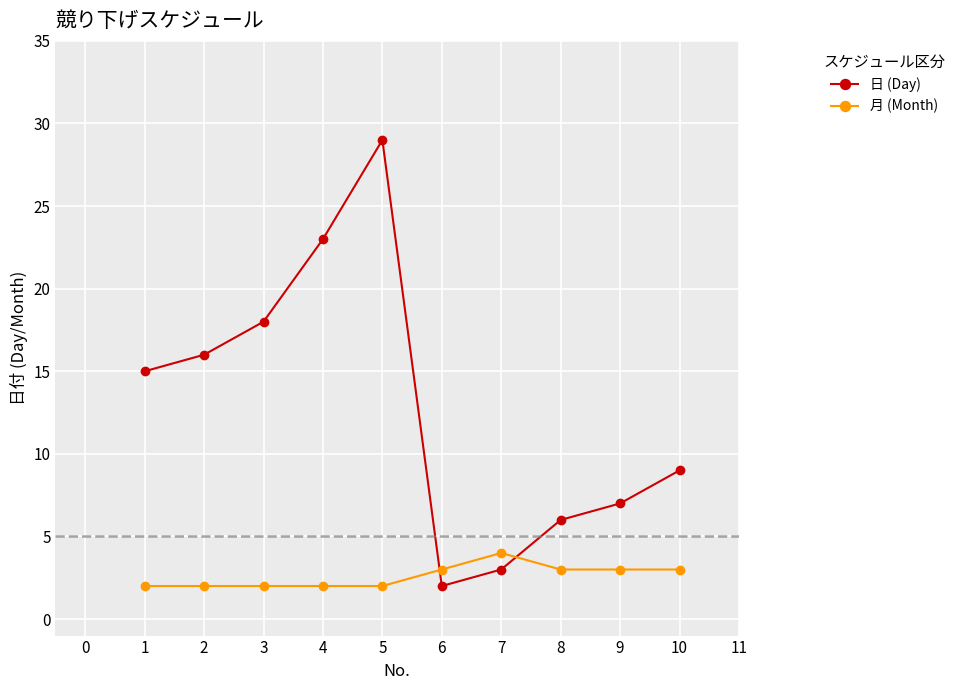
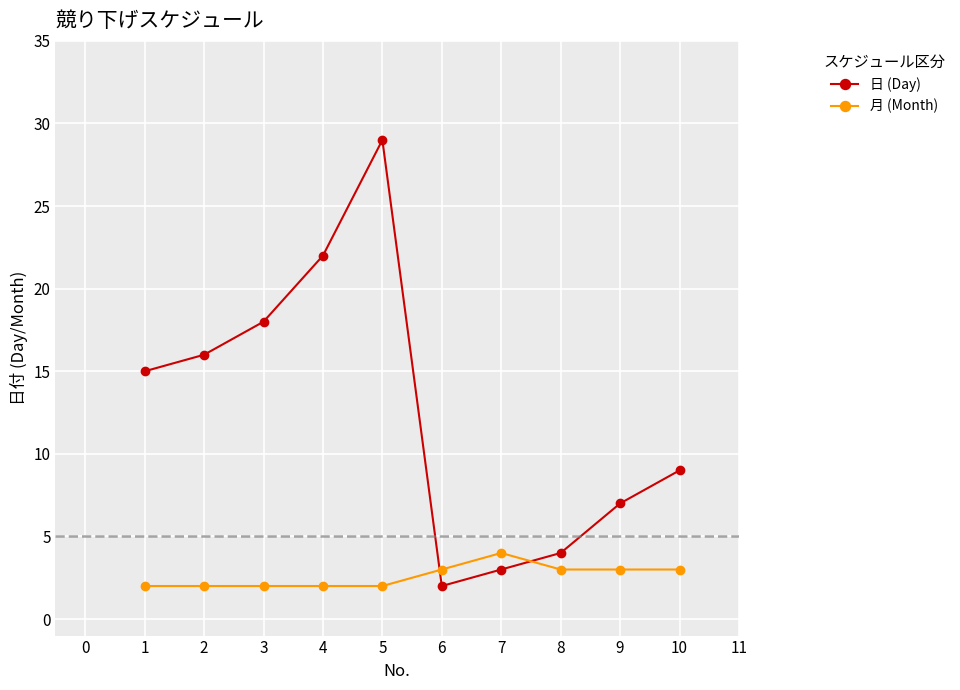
日 (Day), 4: 23 -> 22
日 (Day), 8: 6 -> 4
